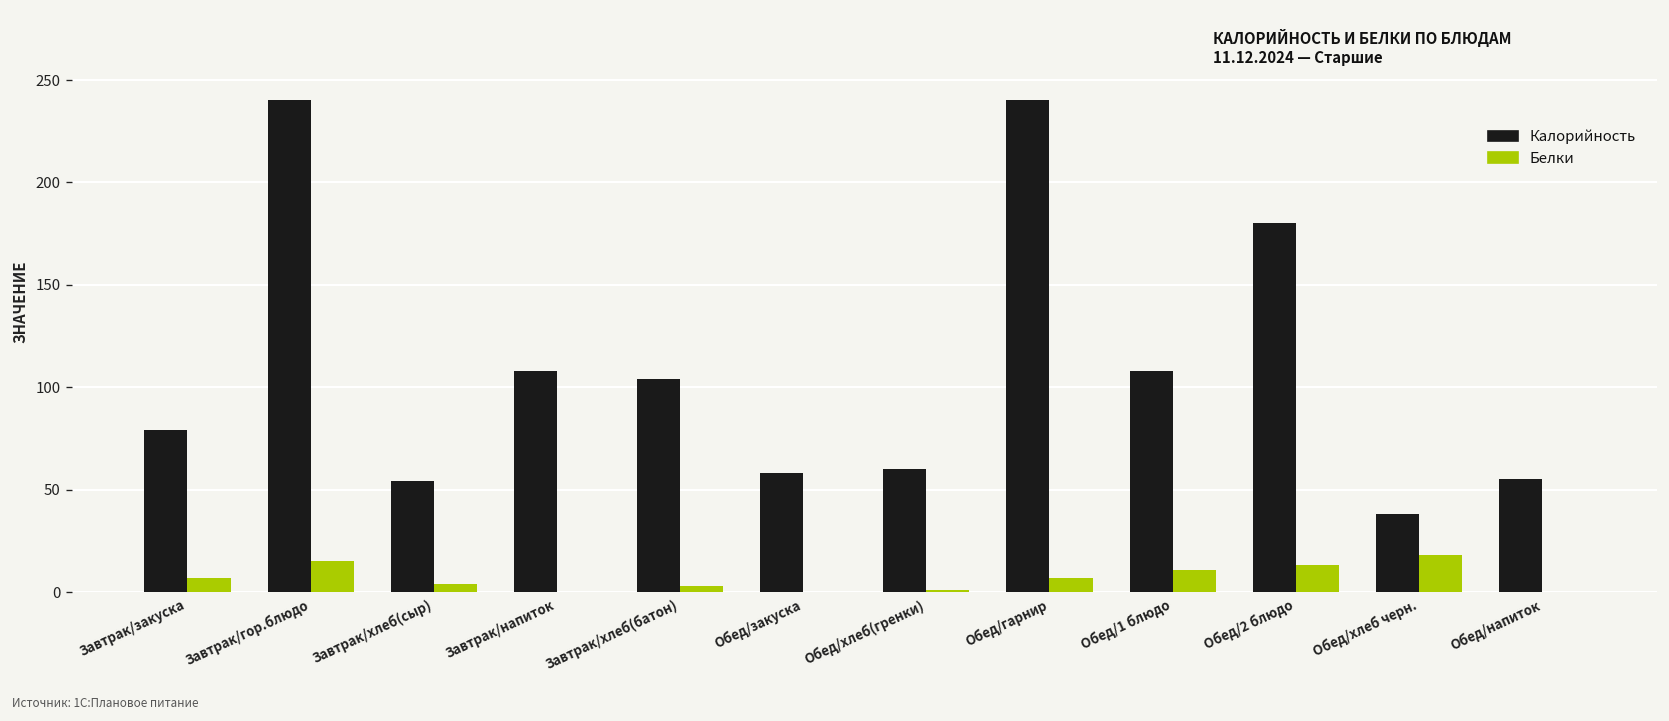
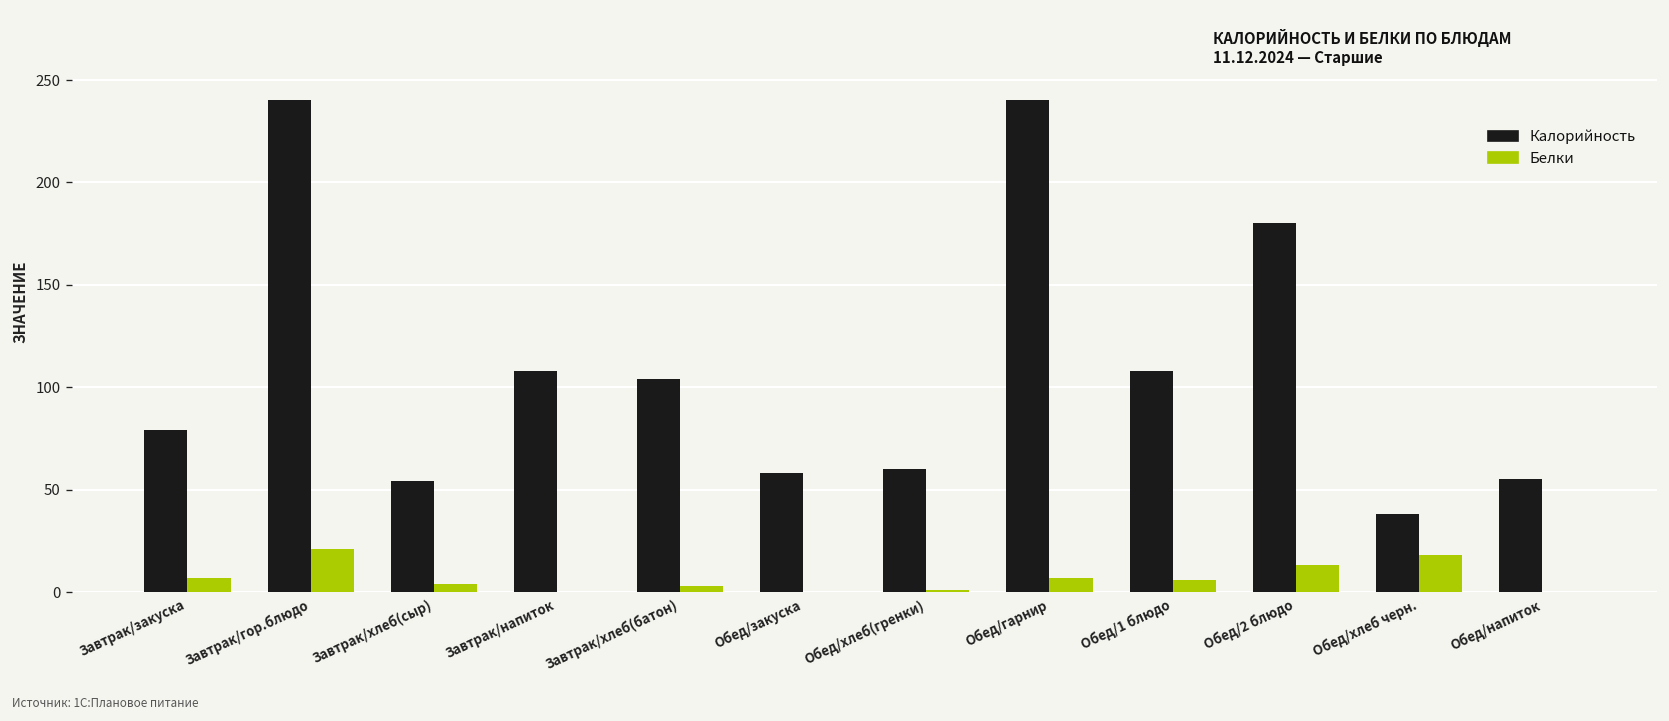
Белки, Завтрак/гор.блюдо: 15 -> 21
Белки, Обед/1 блюдо: 11 -> 6
